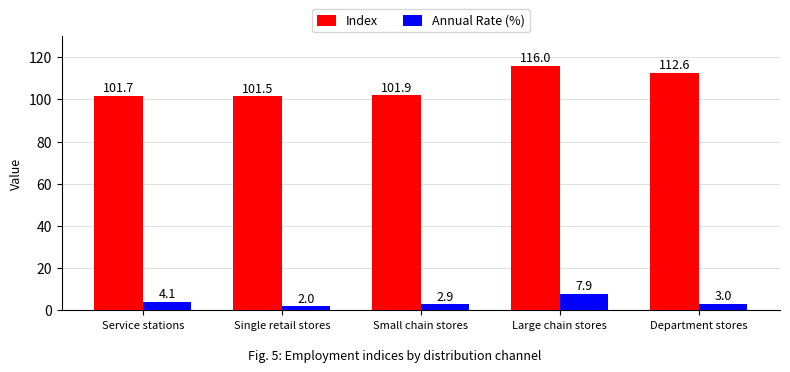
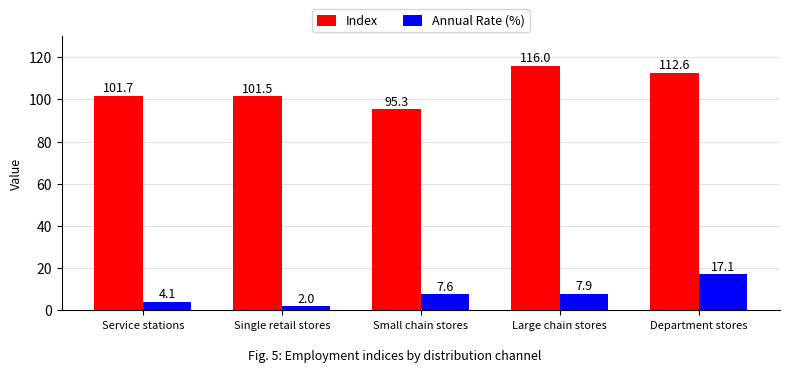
Index, Small chain stores: 101.9 -> 95.3
Annual Rate (%), Small chain stores: 2.9 -> 7.6
Annual Rate (%), Department stores: 3.0 -> 17.1
